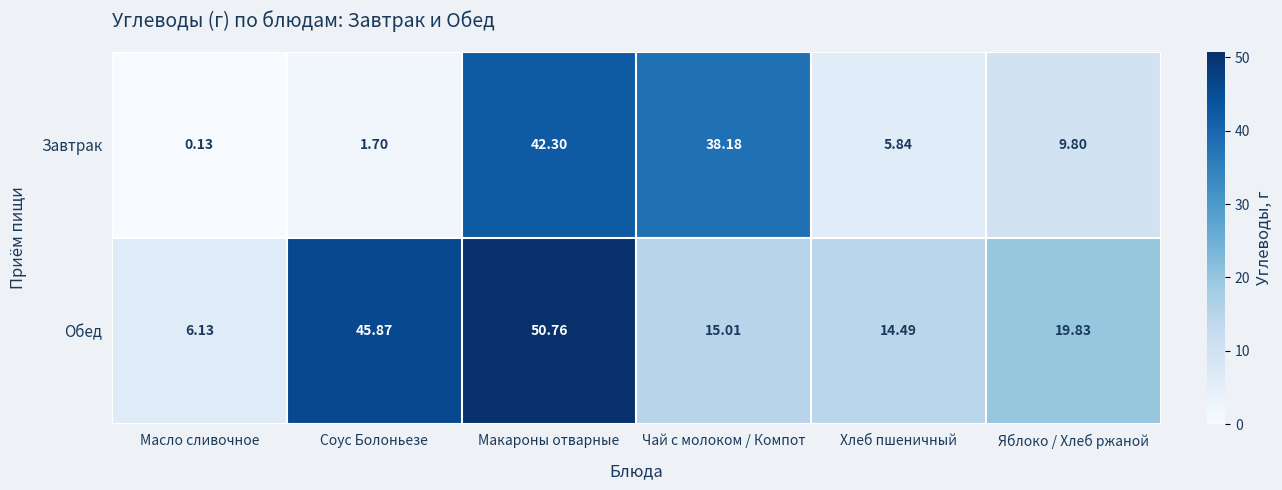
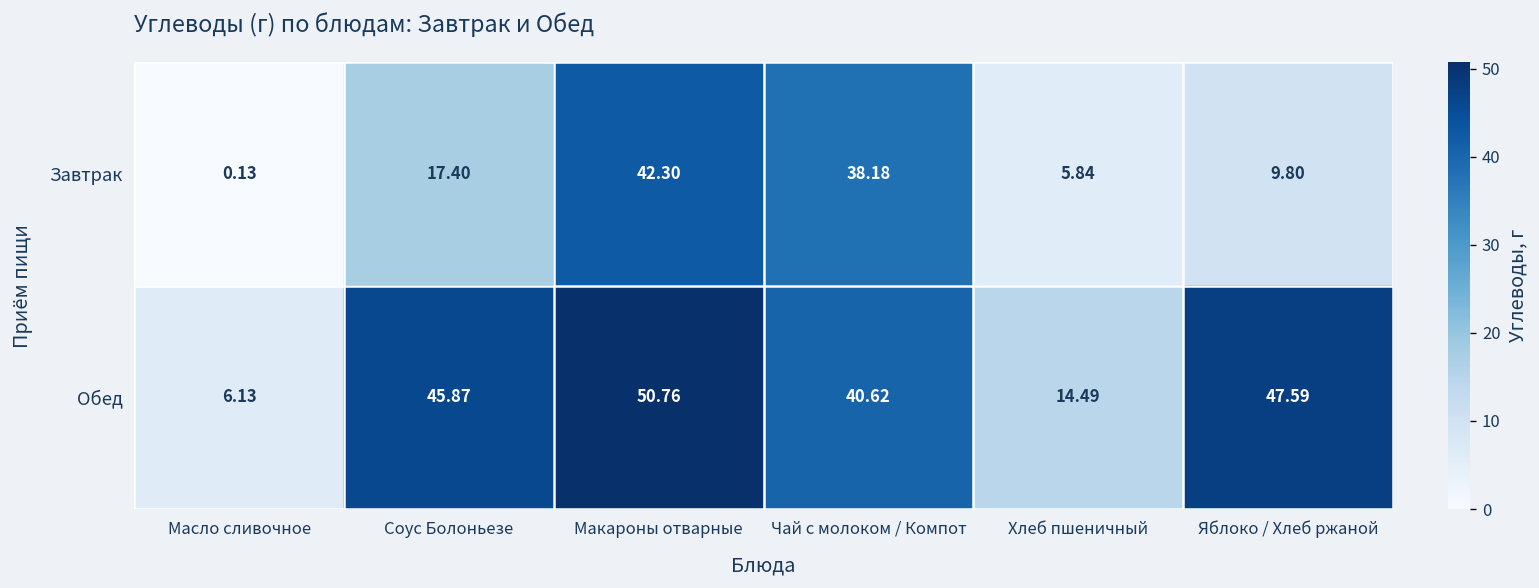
Завтрак, Соус Болоньезе: 1.70 -> 17.40
Обед, Чай с молоком / Компот: 15.01 -> 40.62
Обед, Яблоко / Хлеб ржаной: 19.83 -> 47.59
